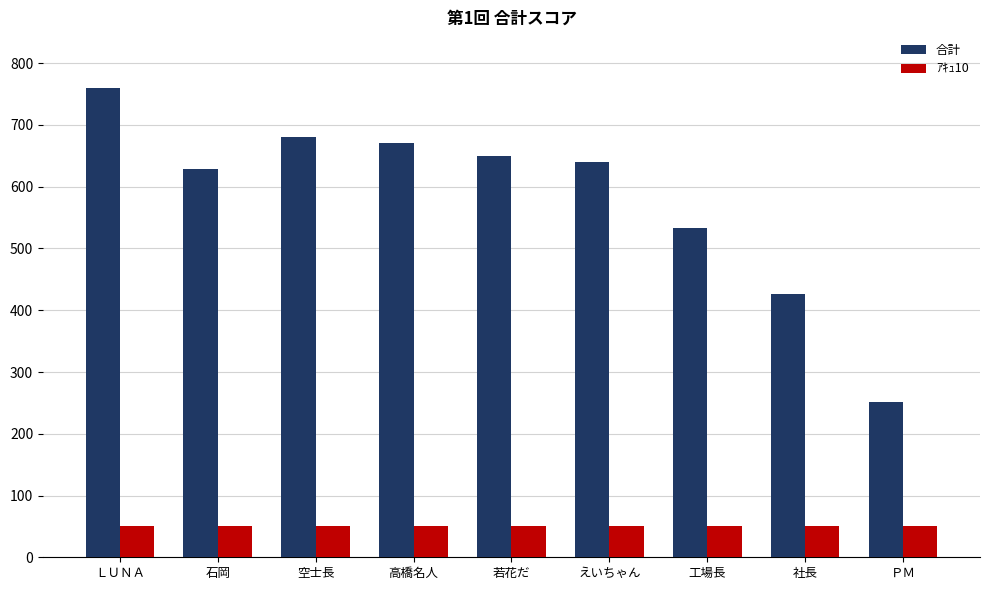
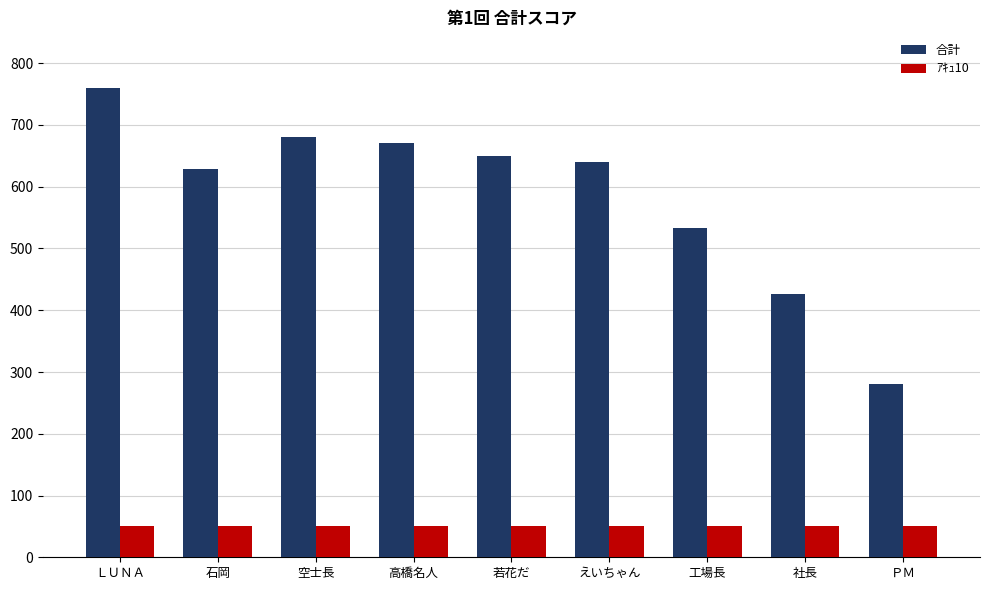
合計, ＰＭ: 250 -> 280
